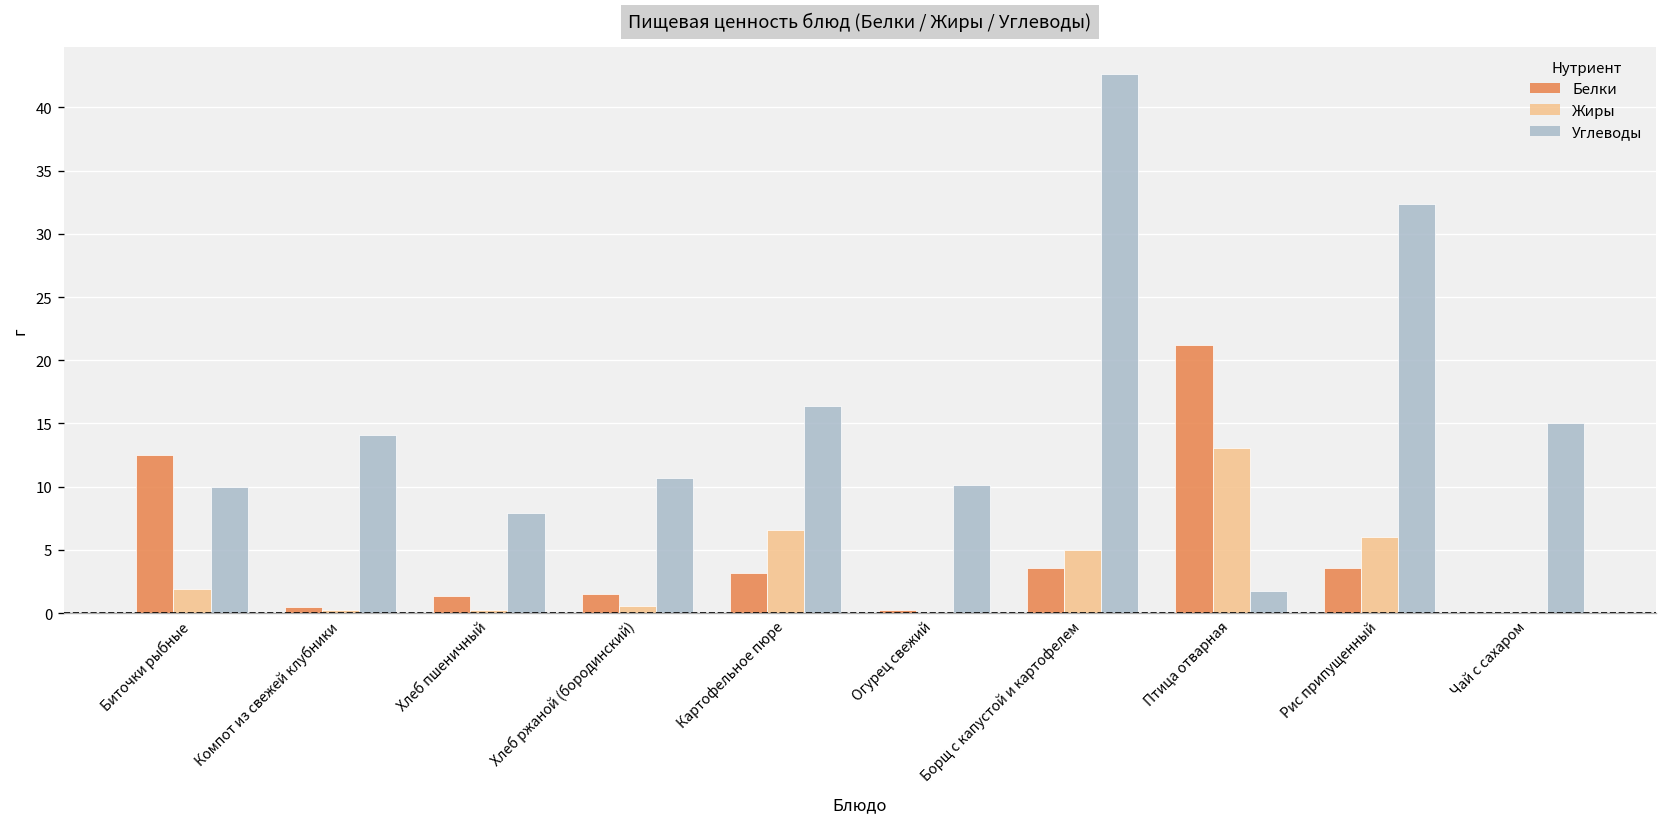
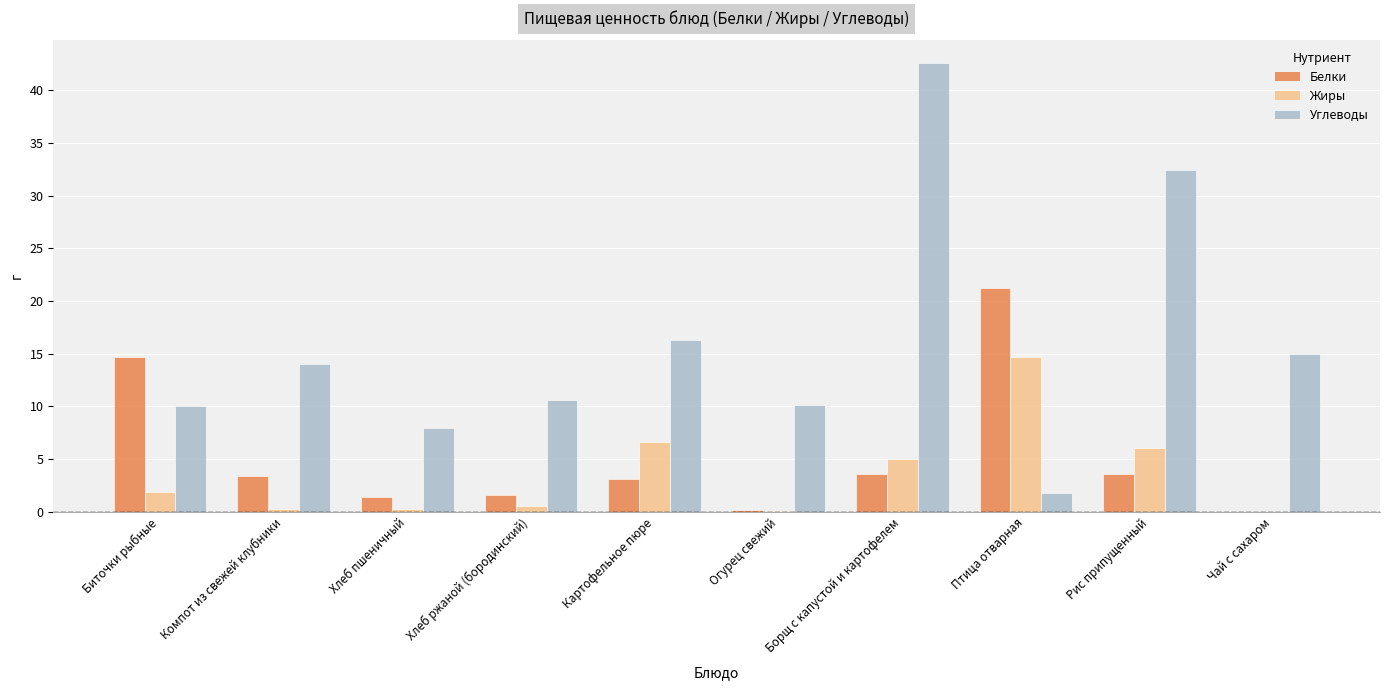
Белки, Биточки рыбные: 12.5 -> 14.7
Белки, Компот из свежей клубники: 0.5 -> 3.4
Жиры, Птица отварная: 13.1 -> 14.7
